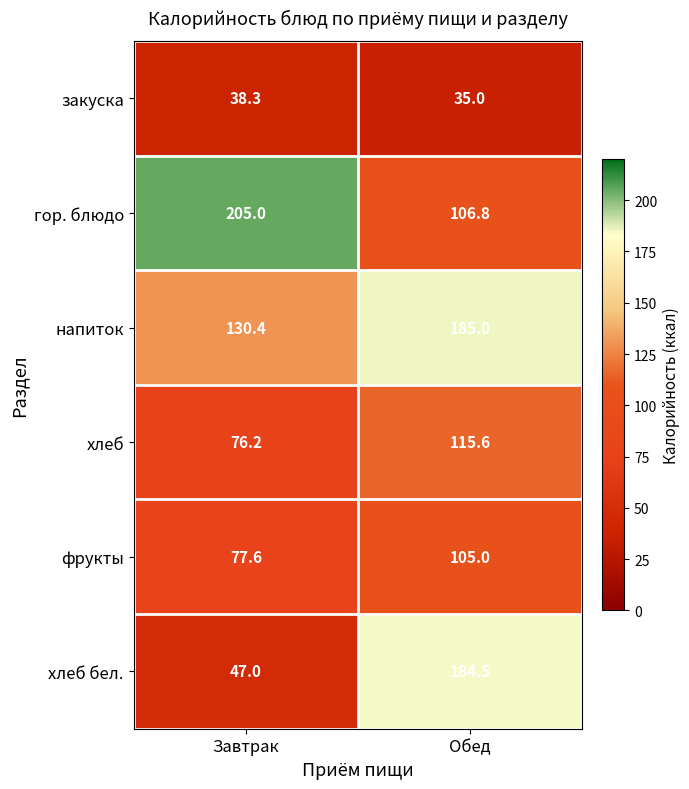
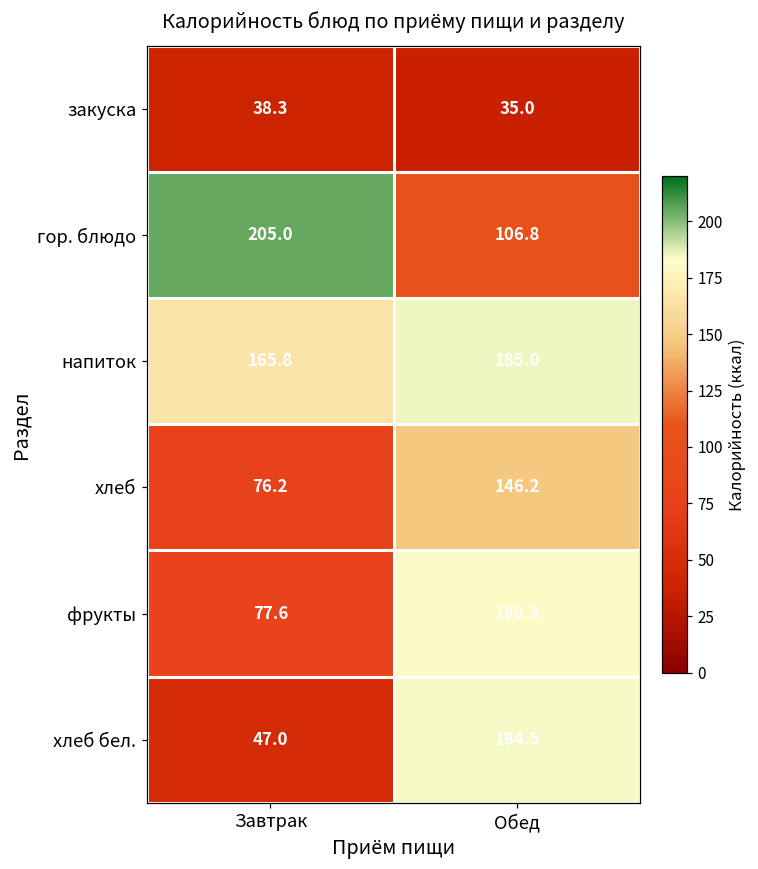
напиток, Завтрак: 130.4 -> 165.8
хлеб, Обед: 115.6 -> 146.2
фрукты, Обед: 105.0 -> 180.3
